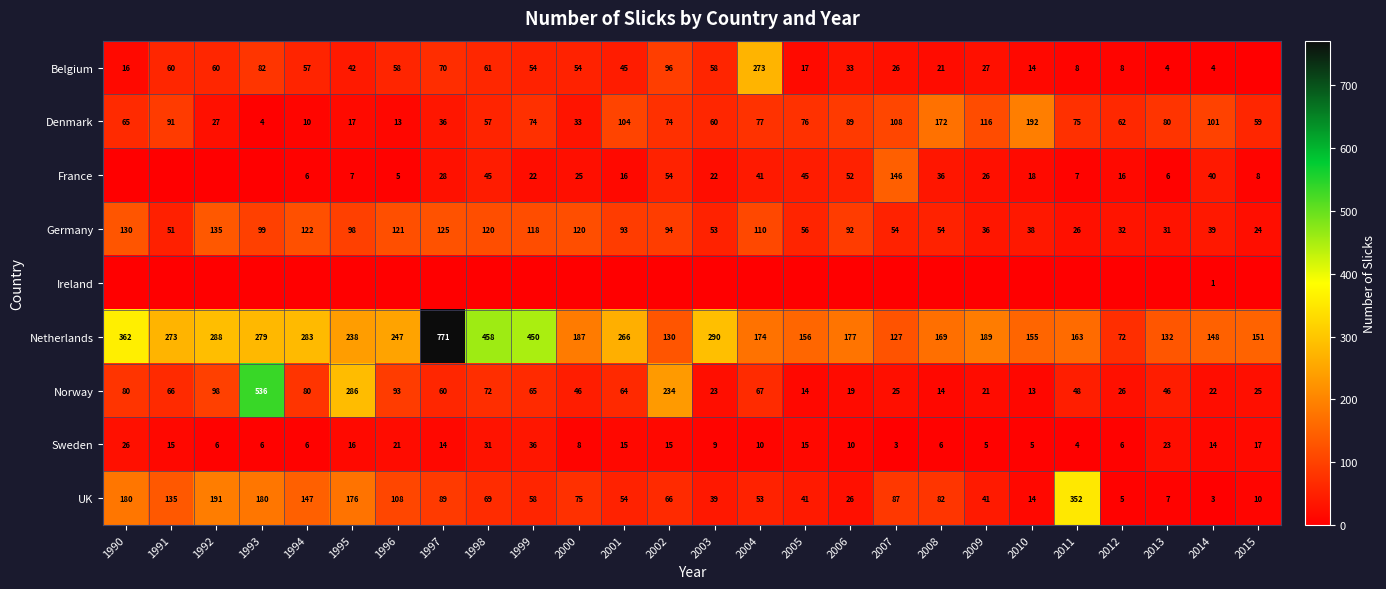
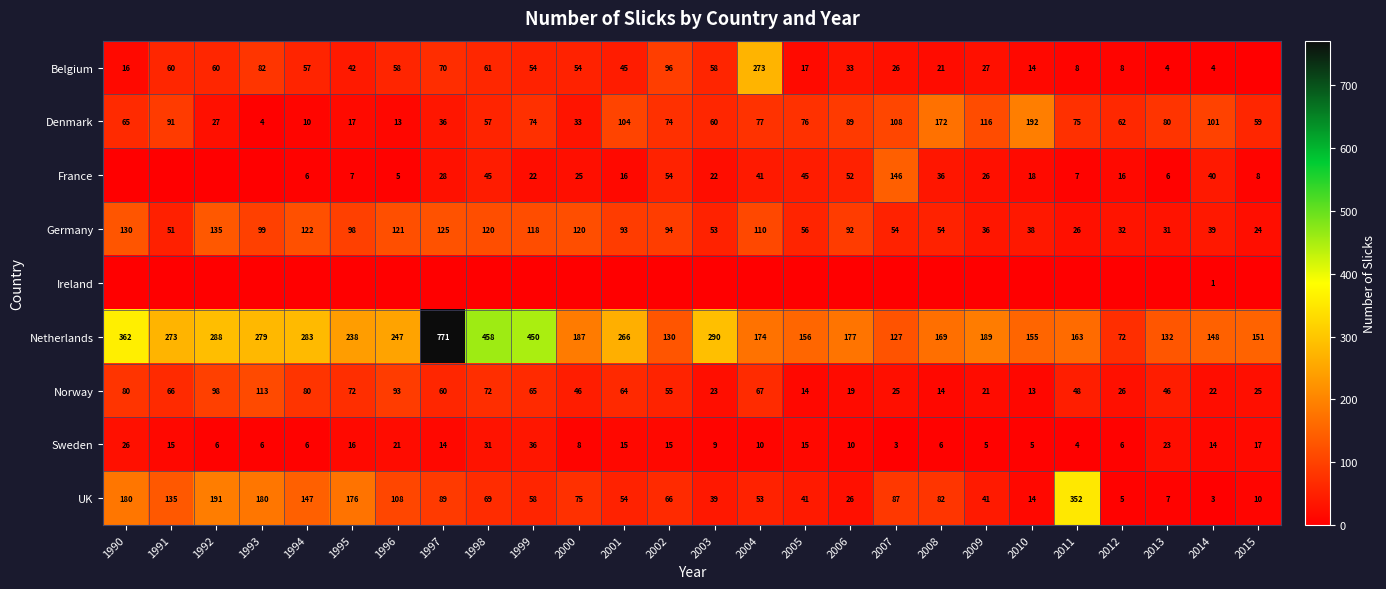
Norway, 1993: 536 -> 113
Norway, 1995: 286 -> 72
Norway, 2002: 234 -> 55
